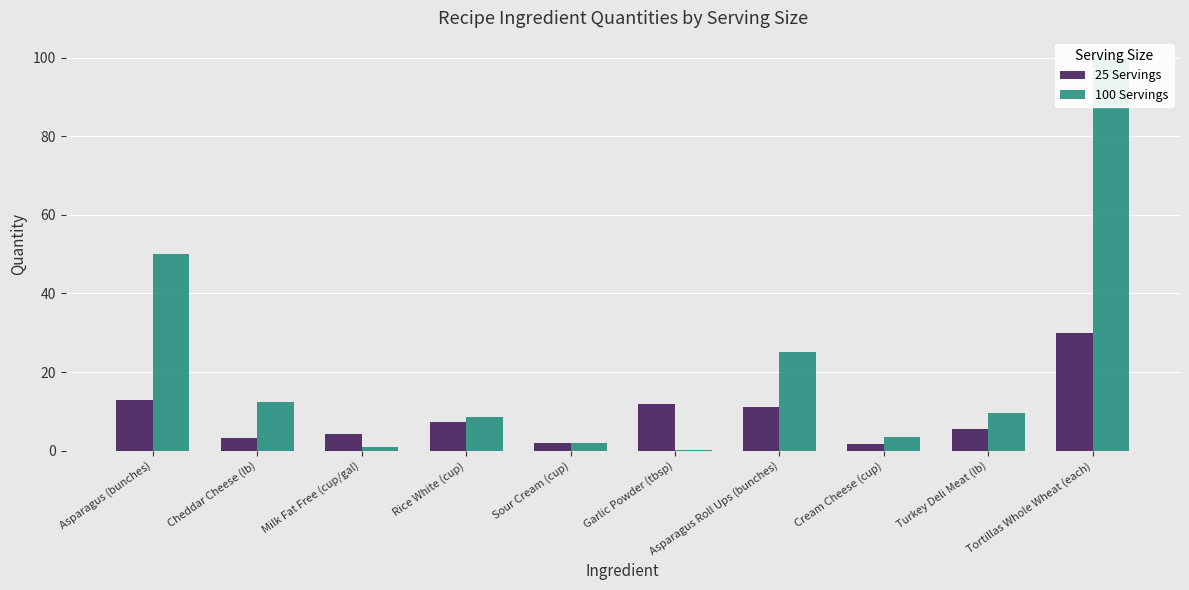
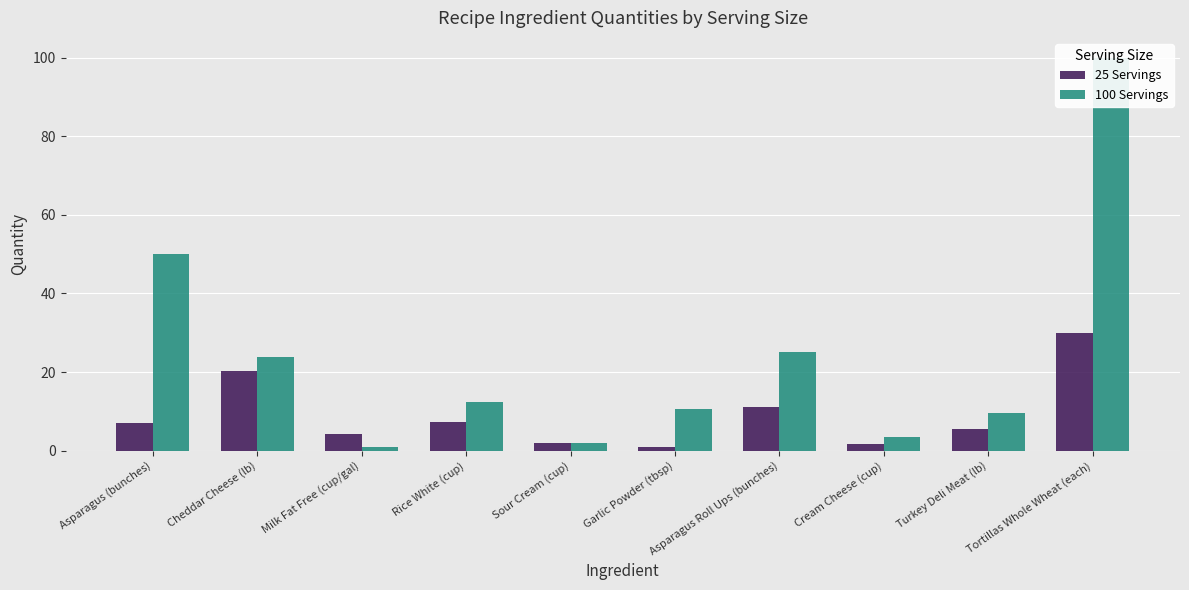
25 Servings, Asparagus (bunches): 13 -> 7
25 Servings, Cheddar Cheese (lb): 3 -> 20
100 Servings, Cheddar Cheese (lb): 13 -> 24
100 Servings, Rice White (cup): 9 -> 13
25 Servings, Garlic Powder (tbsp): 12 -> 1
100 Servings, Garlic Powder (tbsp): 0 -> 11
